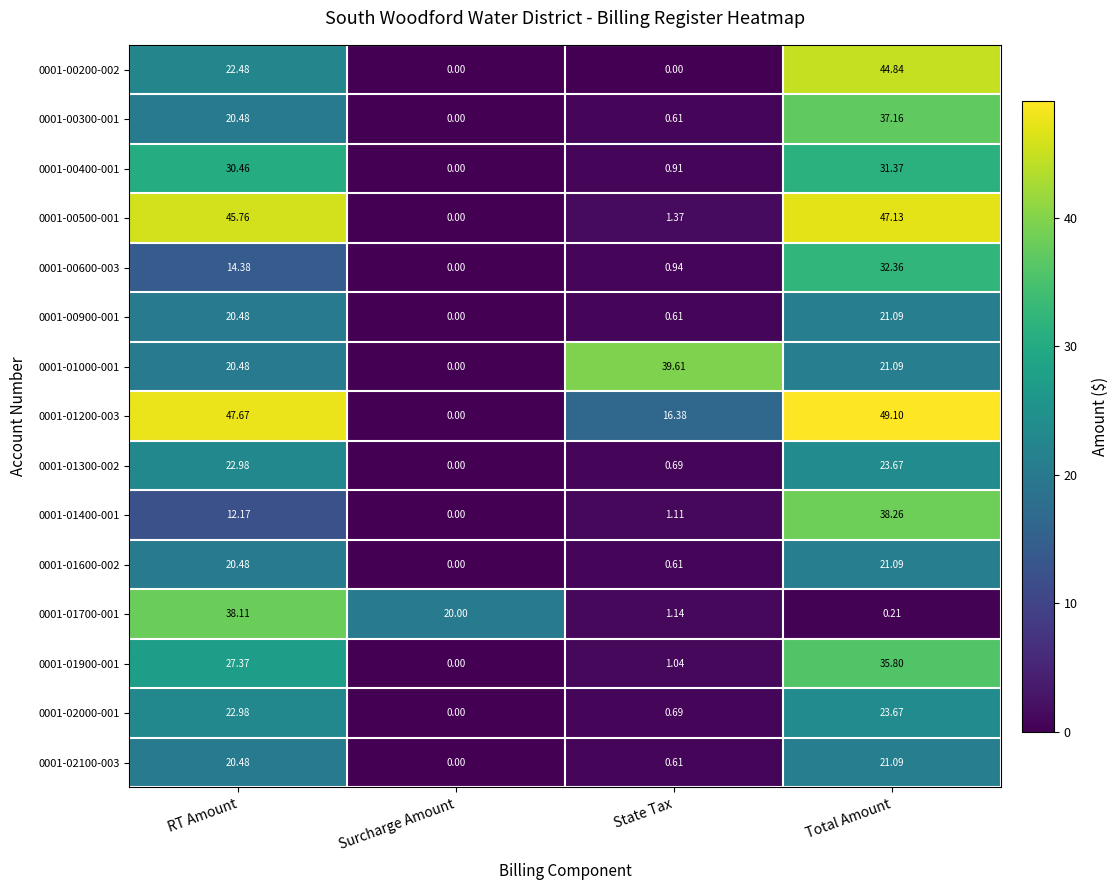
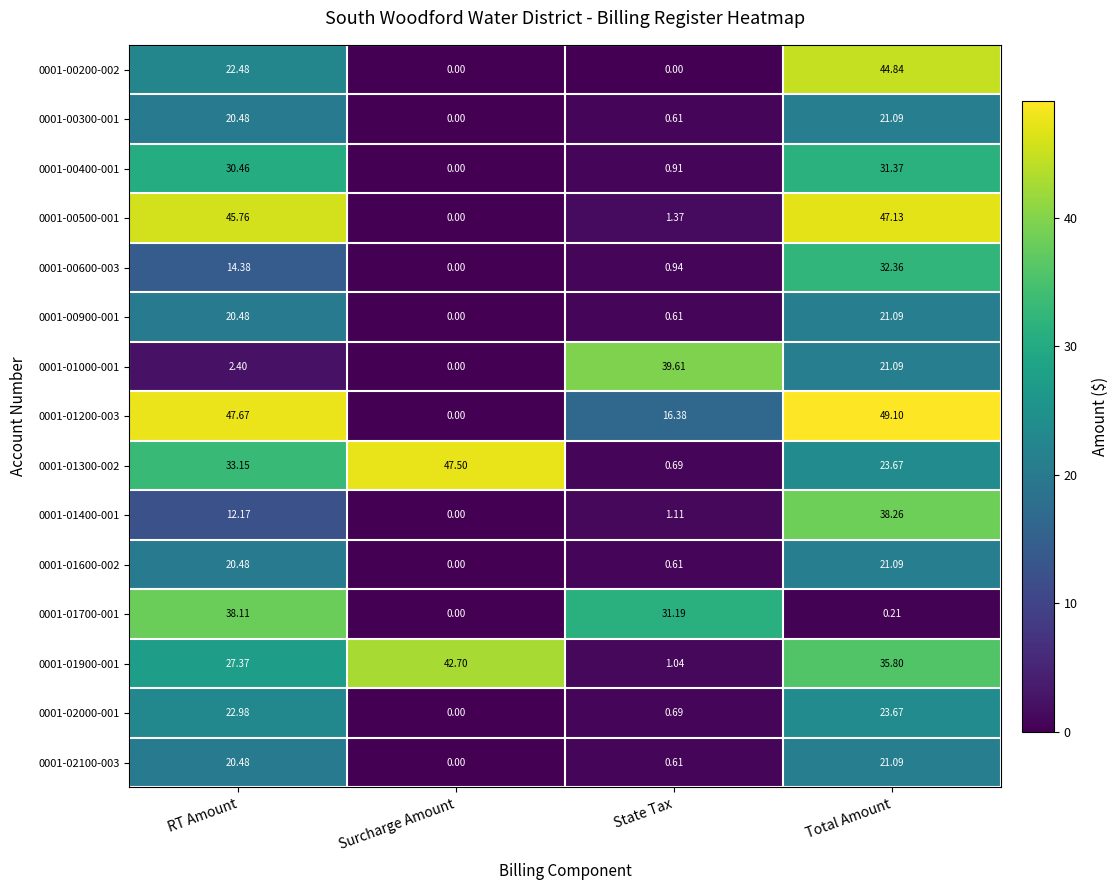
0001-00300-001, Total Amount: 37.16 -> 21.09
0001-01000-001, RT Amount: 20.48 -> 2.40
0001-01300-002, RT Amount: 22.98 -> 33.15
0001-01300-002, Surcharge Amount: 0.00 -> 47.50
0001-01700-001, Surcharge Amount: 20.00 -> 0.00
0001-01700-001, State Tax: 1.14 -> 31.19
0001-01900-001, Surcharge Amount: 0.00 -> 42.70
